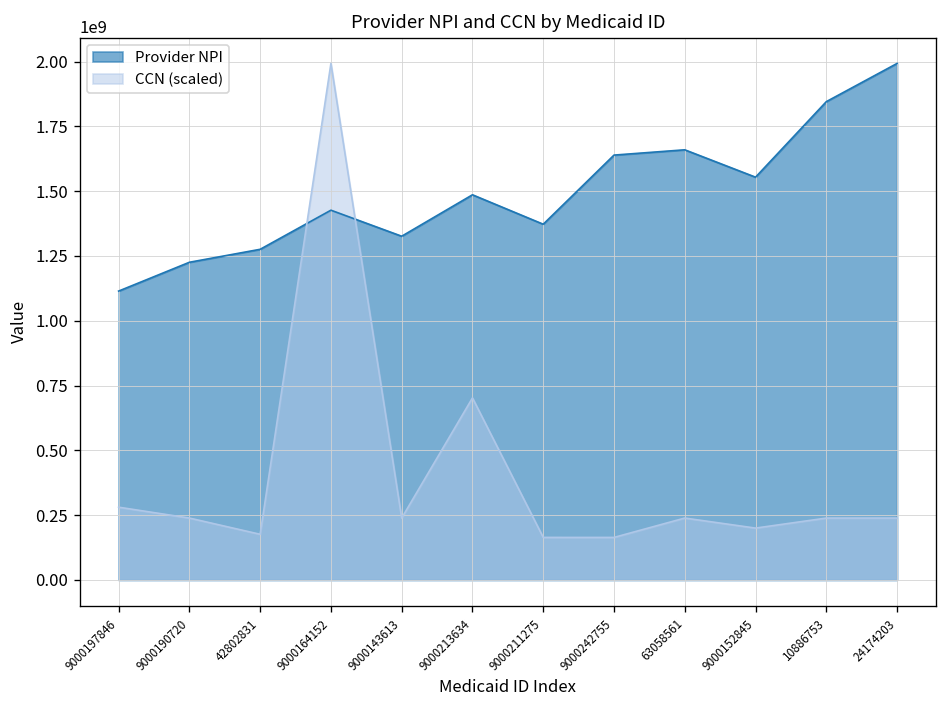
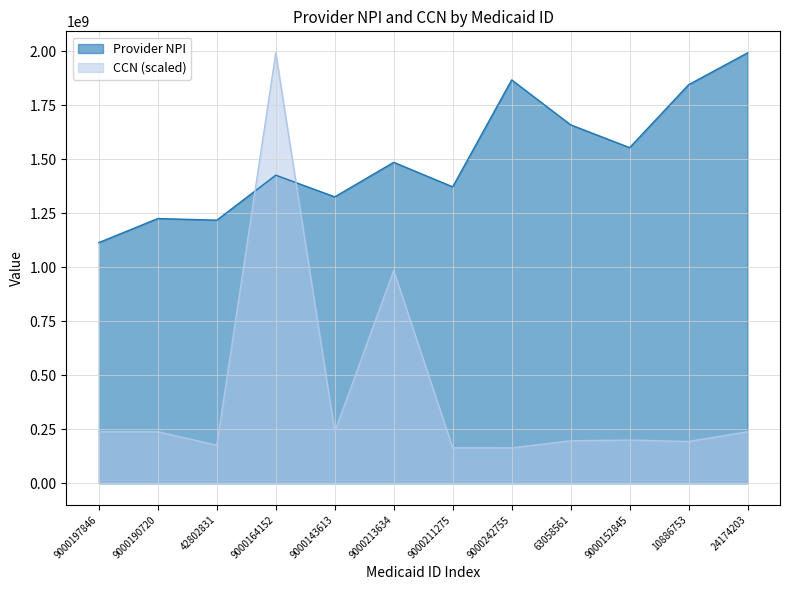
CCN (scaled), 9000197846: 280000000 -> 240000000
Provider NPI, 42802831: 1280000000 -> 1220000000
CCN (scaled), 9000213634: 700000000 -> 990000000
Provider NPI, 9000242755: 1640000000 -> 1870000000
CCN (scaled), 63058561: 240000000 -> 200000000
CCN (scaled), 10886753: 240000000 -> 190000000
